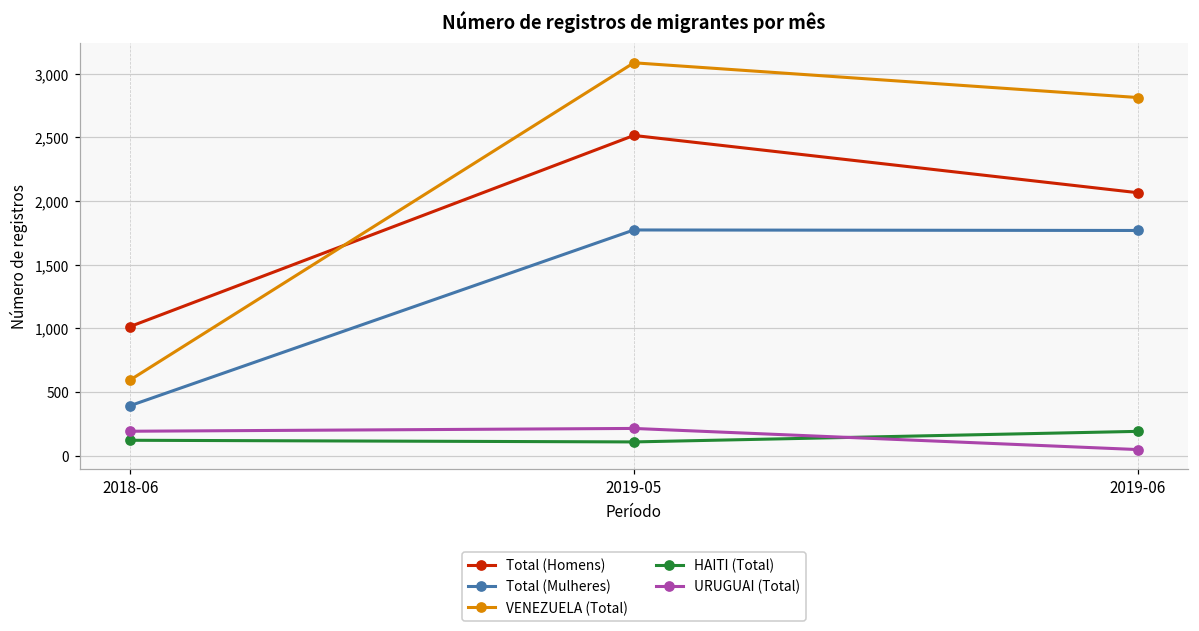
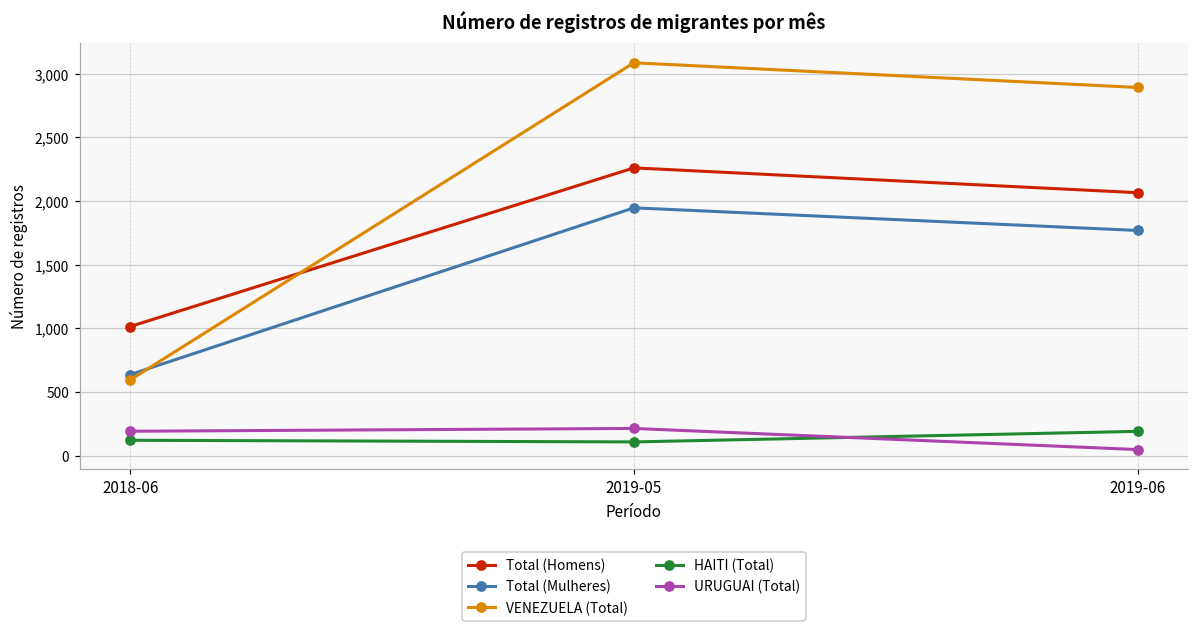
Total (Mulheres), 2018-06: 390 -> 640
Total (Homens), 2019-05: 2,520 -> 2,260
Total (Mulheres), 2019-05: 1,770 -> 1,950
VENEZUELA (Total), 2019-06: 2,810 -> 2,890
